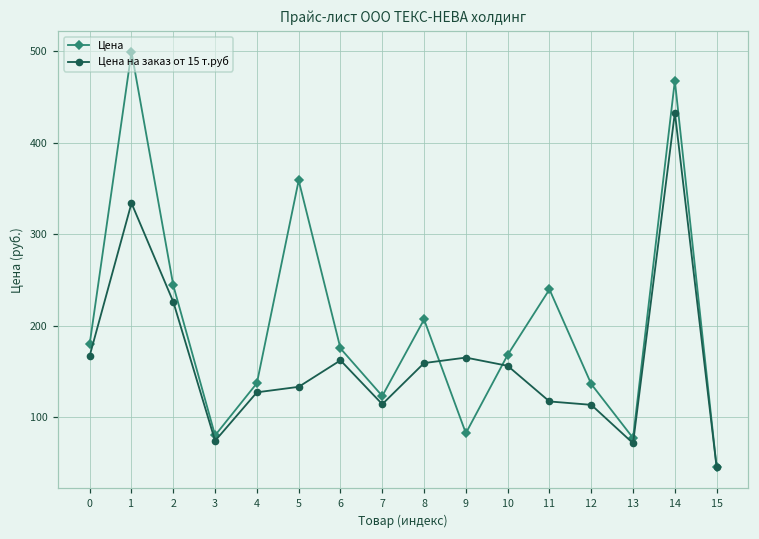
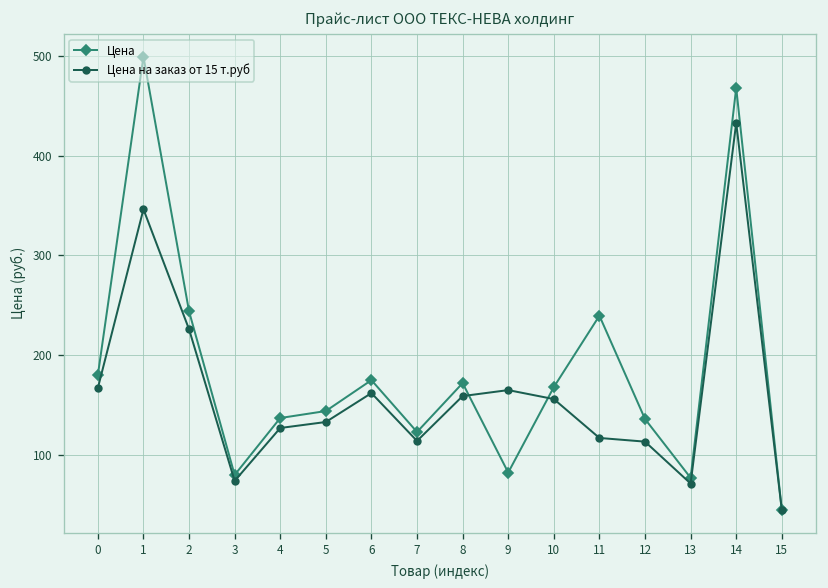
Цена на заказ от 15 т.руб, 1: 330 -> 350
Цена, 5: 360 -> 140
Цена, 8: 210 -> 170
